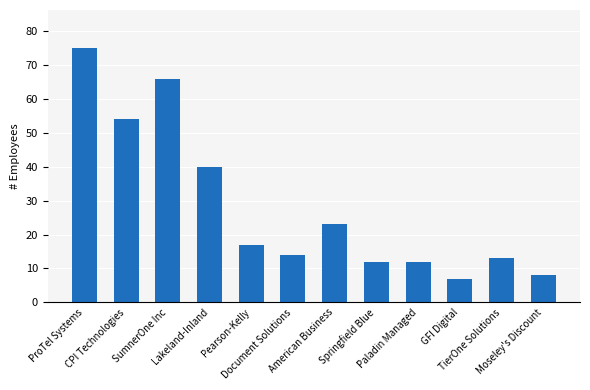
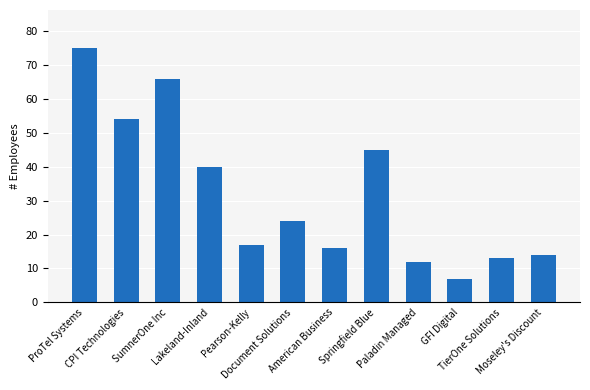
Document Solutions: 14 -> 24
American Business: 23 -> 16
Springfield Blue: 12 -> 45
Moseley's Discount: 8 -> 14
